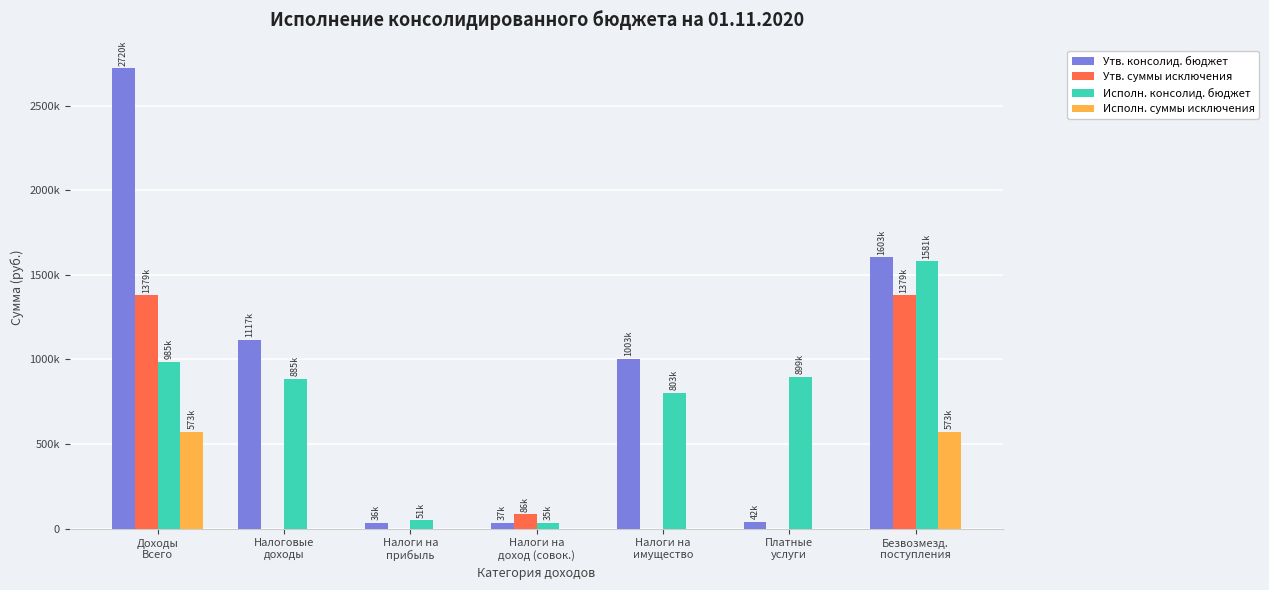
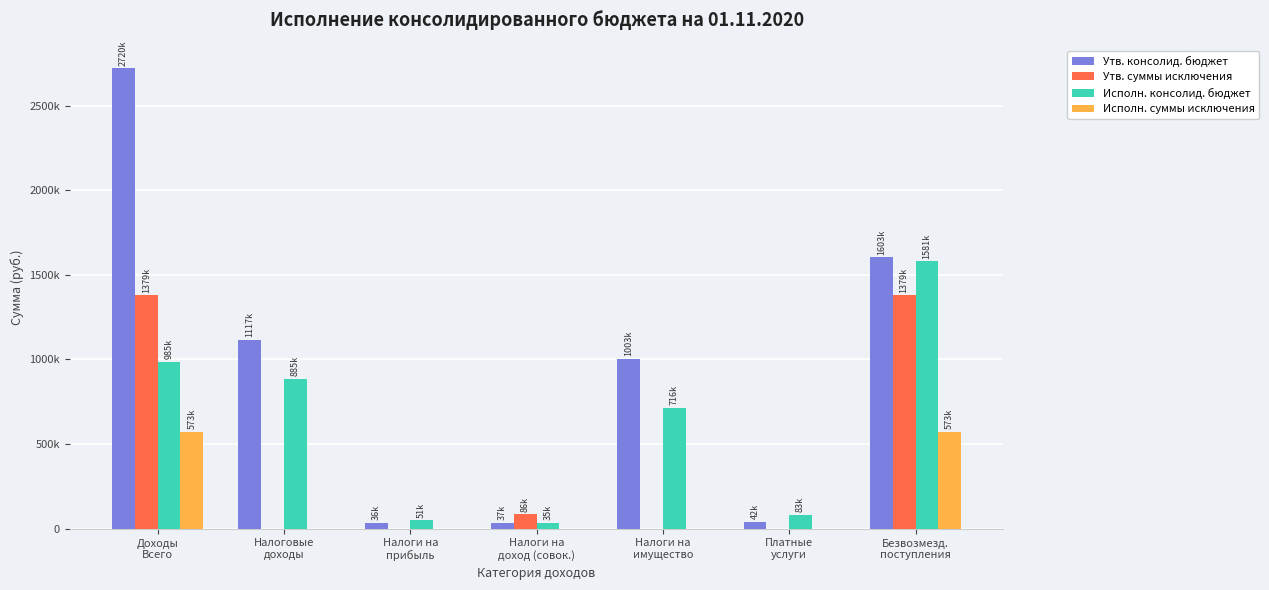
Исполн. консолид. бюджет, Налоги на имущество: 803k -> 716k
Исполн. консолид. бюджет, Платные услуги: 899k -> 83k
